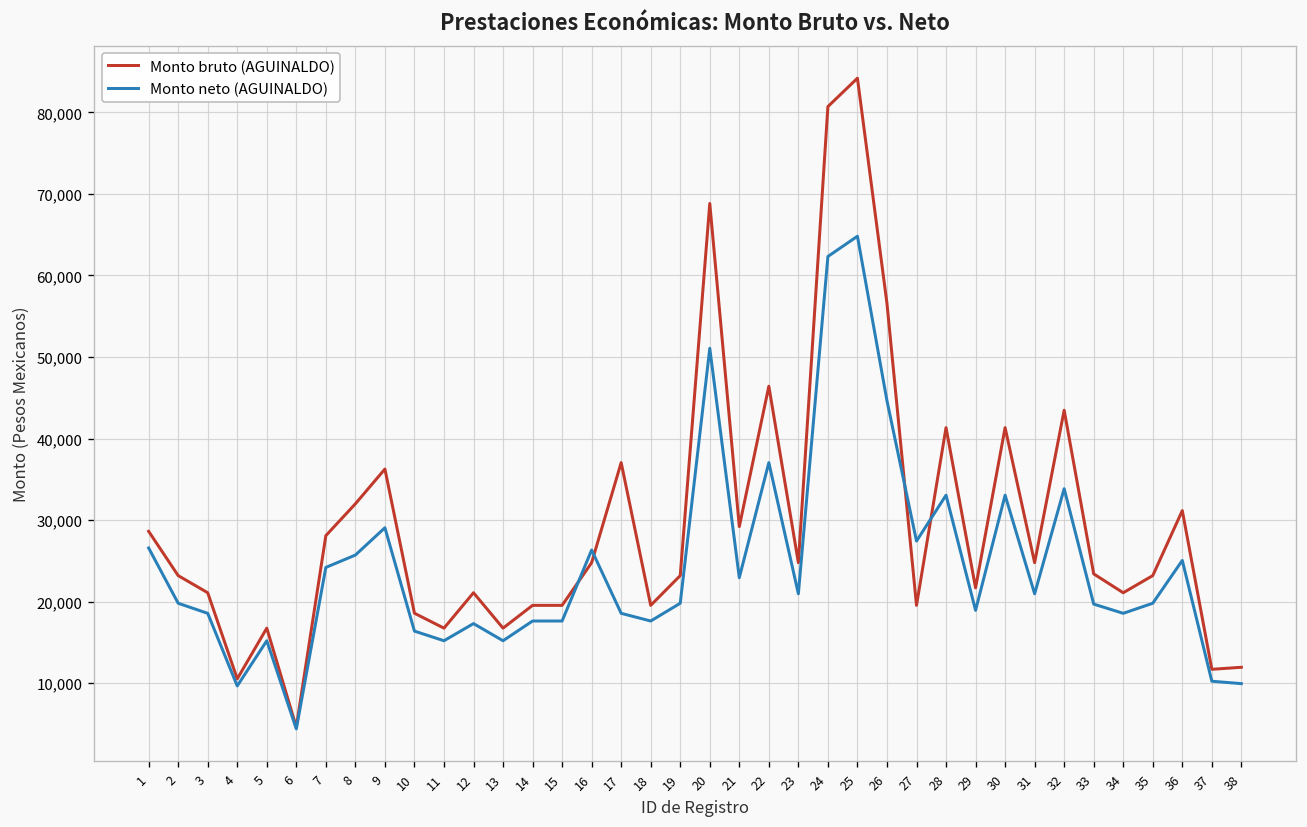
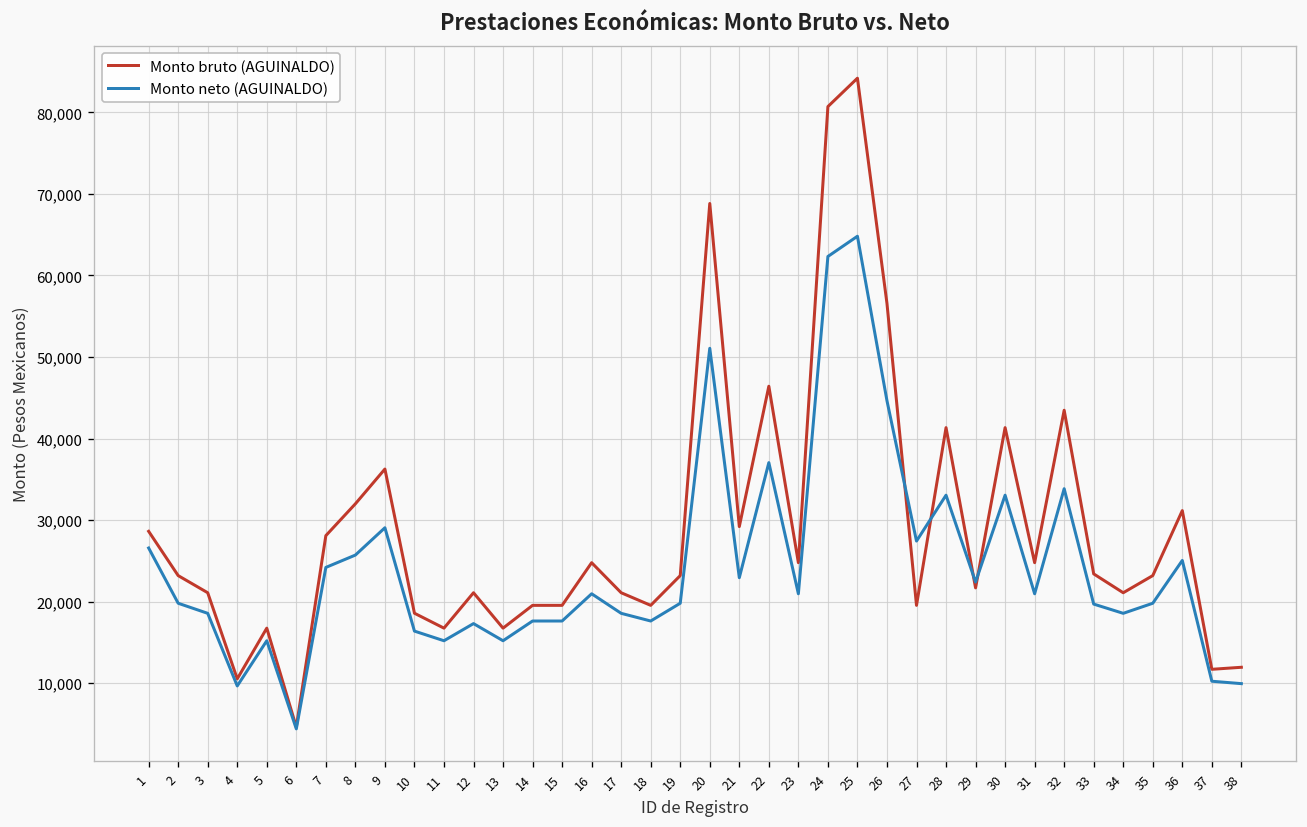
Monto neto (AGUINALDO), 16: 26,000 -> 21,000
Monto bruto (AGUINALDO), 17: 37,000 -> 21,000
Monto neto (AGUINALDO), 29: 19,000 -> 22,000
